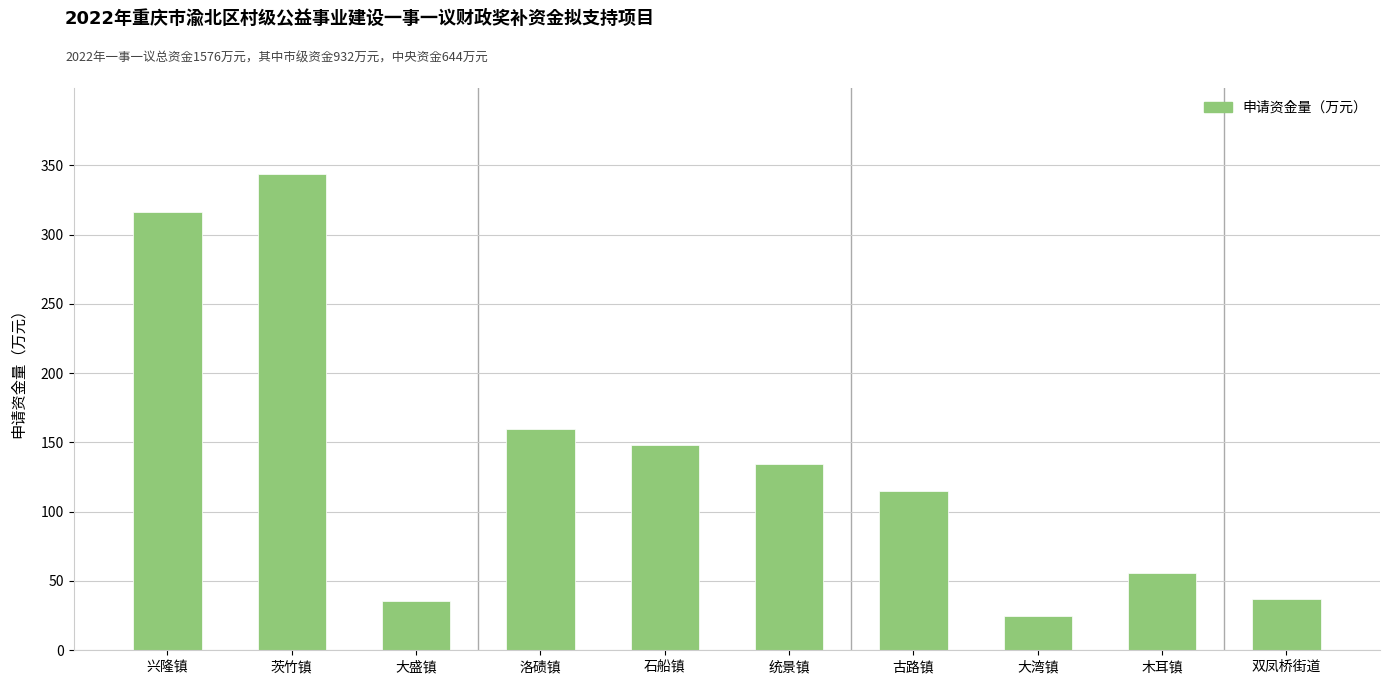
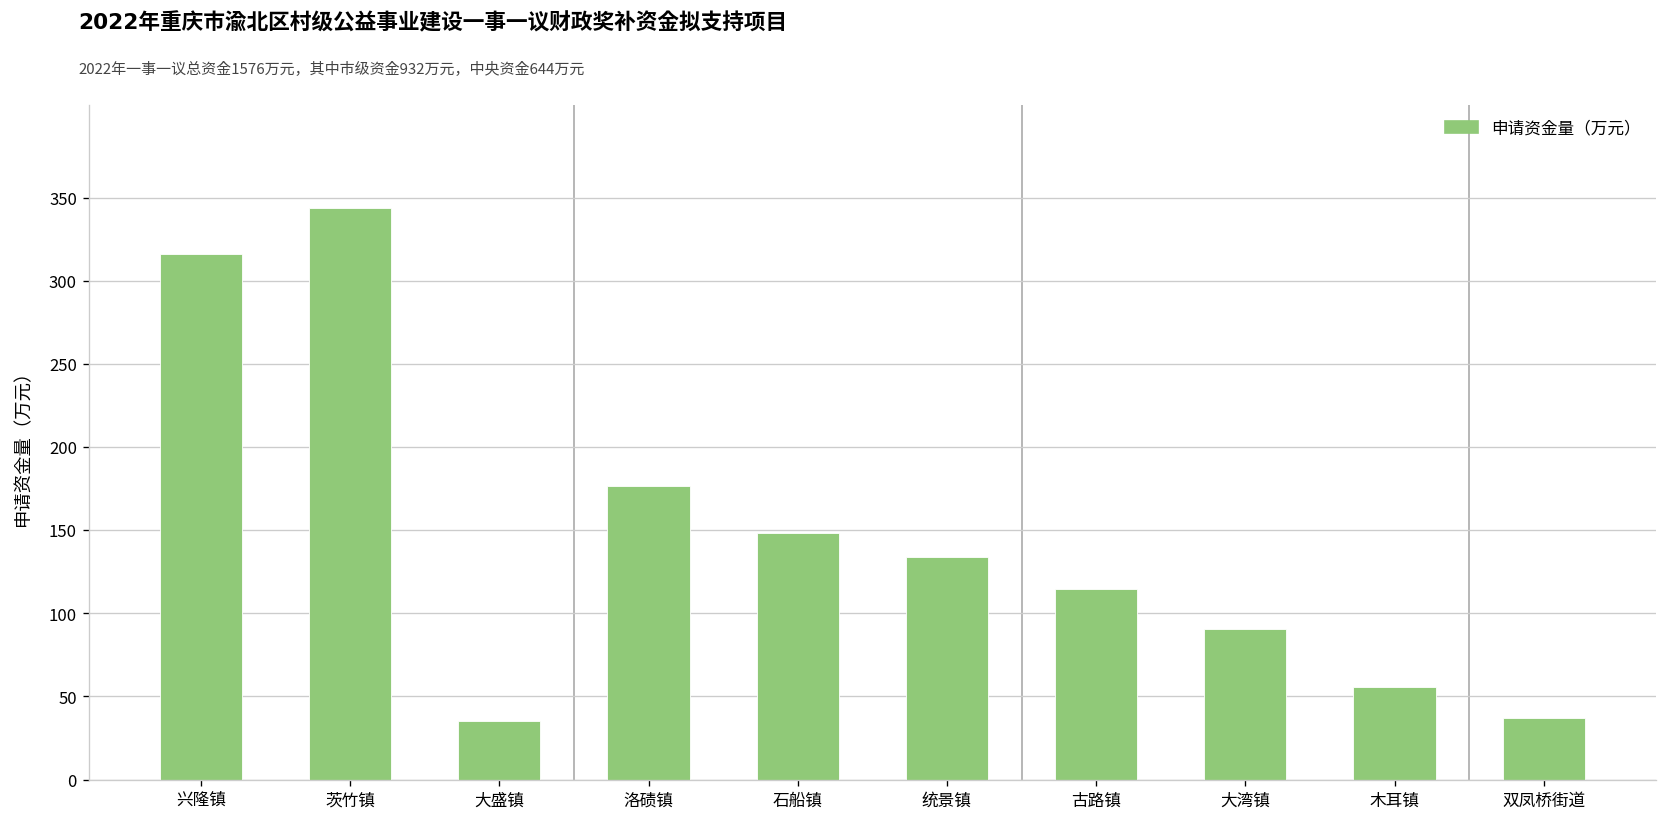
洛碛镇: 160 -> 176
大湾镇: 25 -> 90
